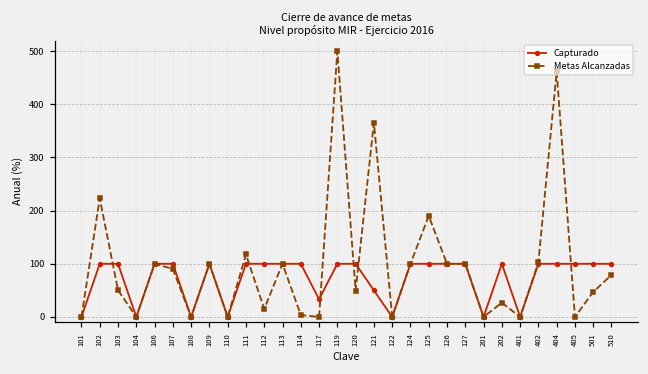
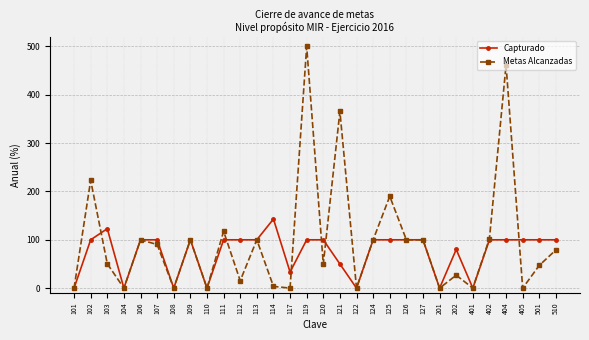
Capturado, 103: 100 -> 120
Capturado, 114: 100 -> 140
Capturado, 202: 100 -> 80
